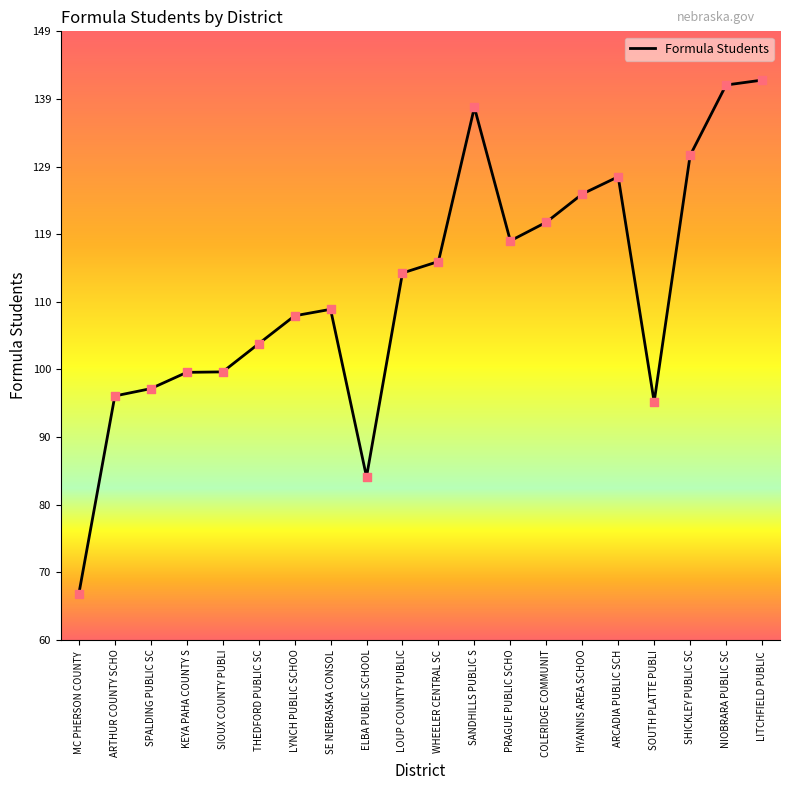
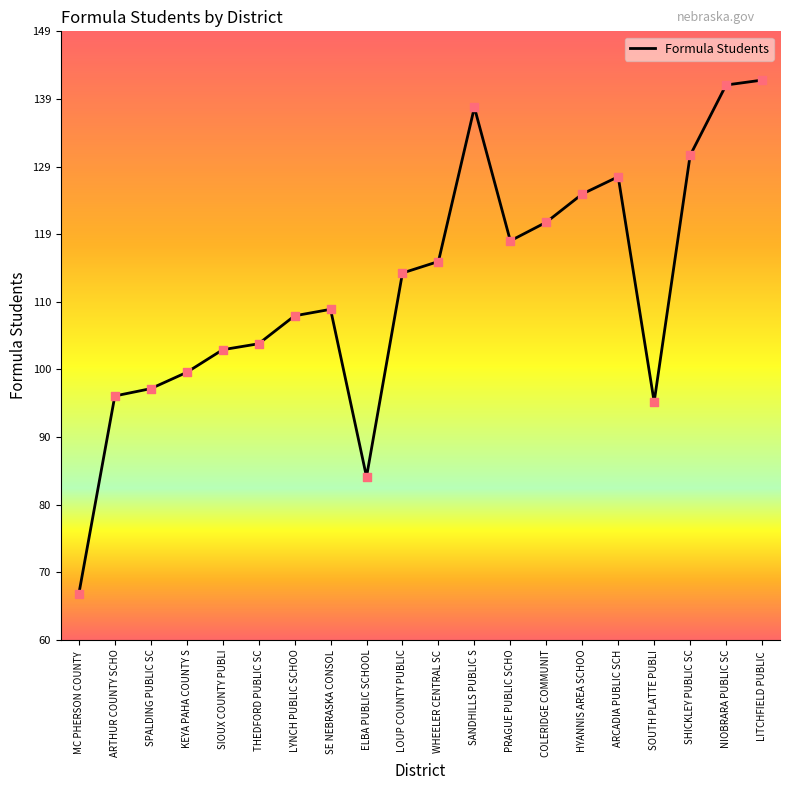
SIOUX COUNTY PUBLI: 99 -> 103
